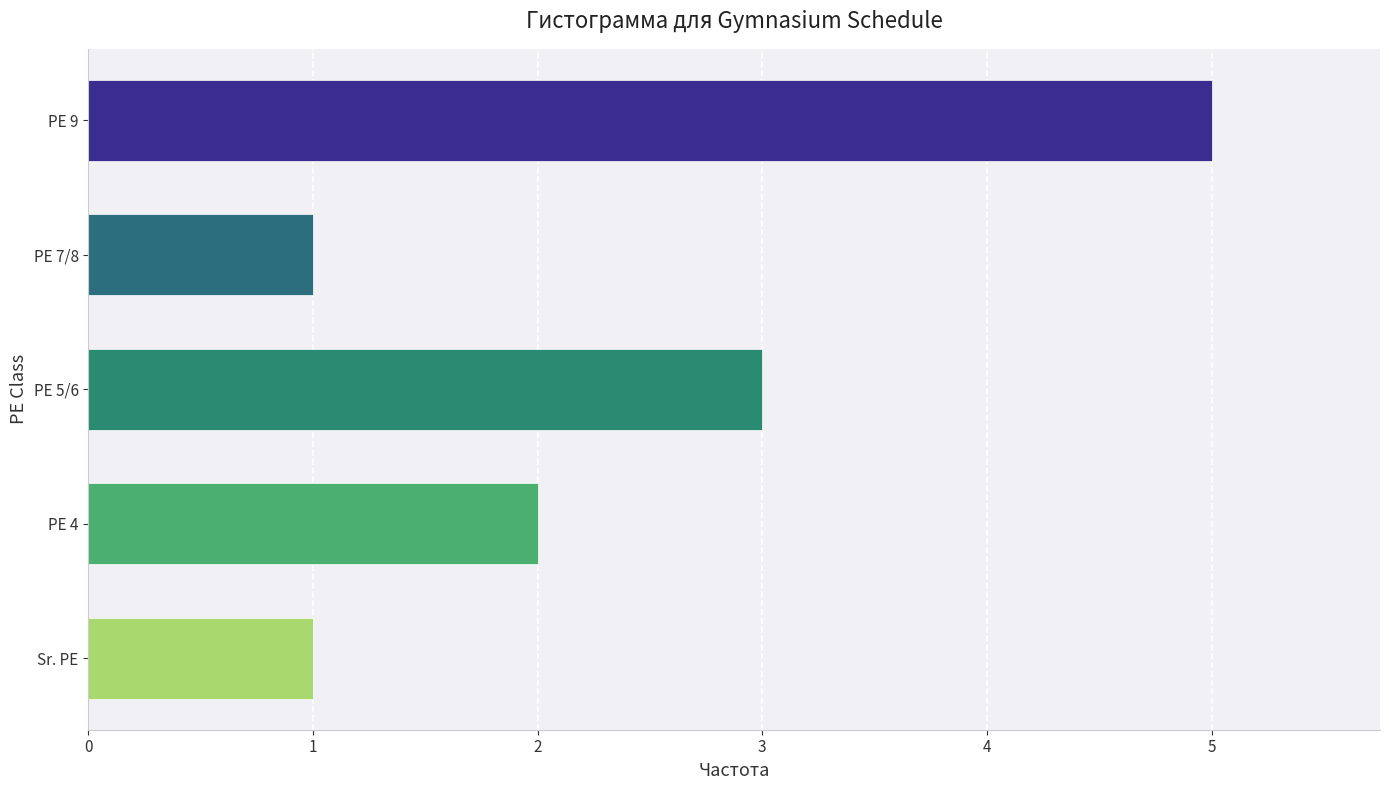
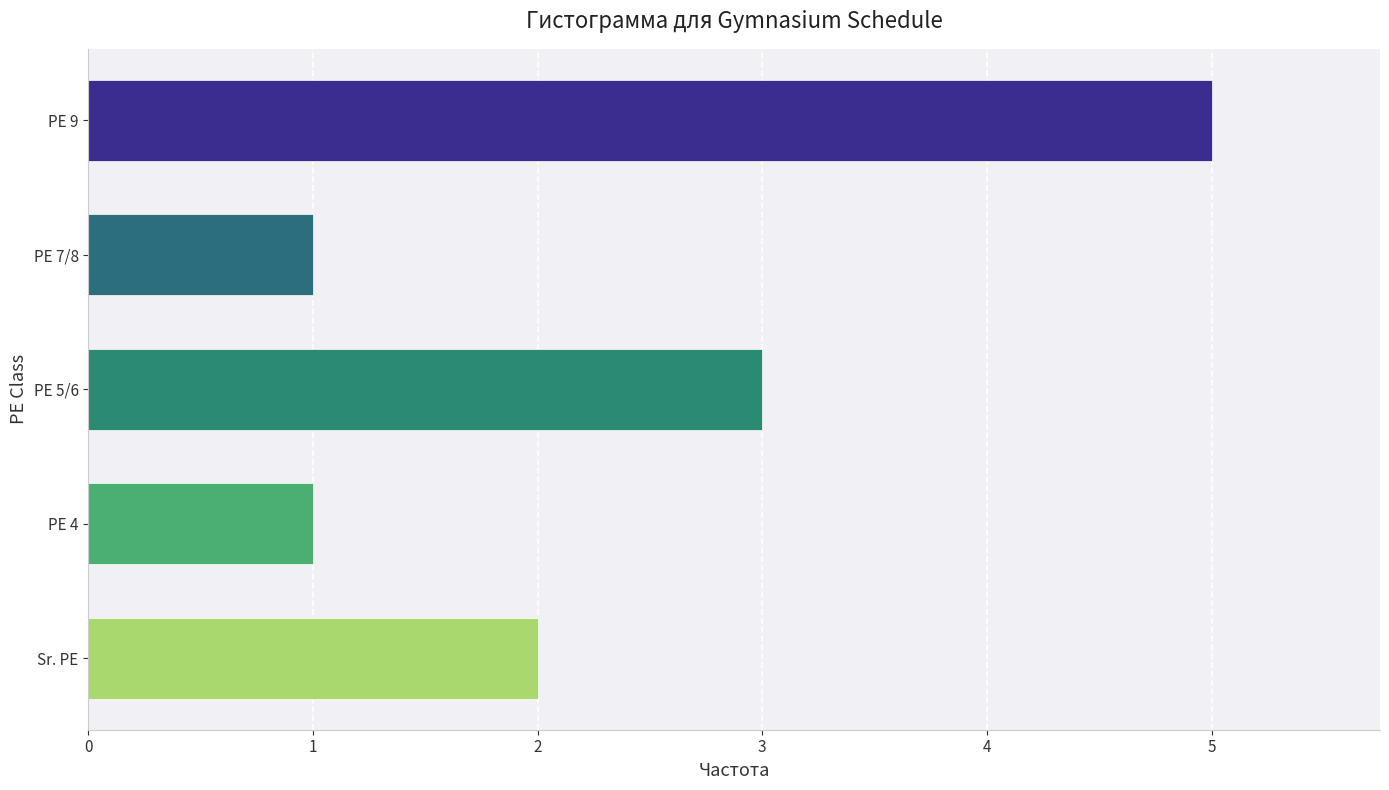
PE 4: 2 -> 1
Sr. PE: 1 -> 2
